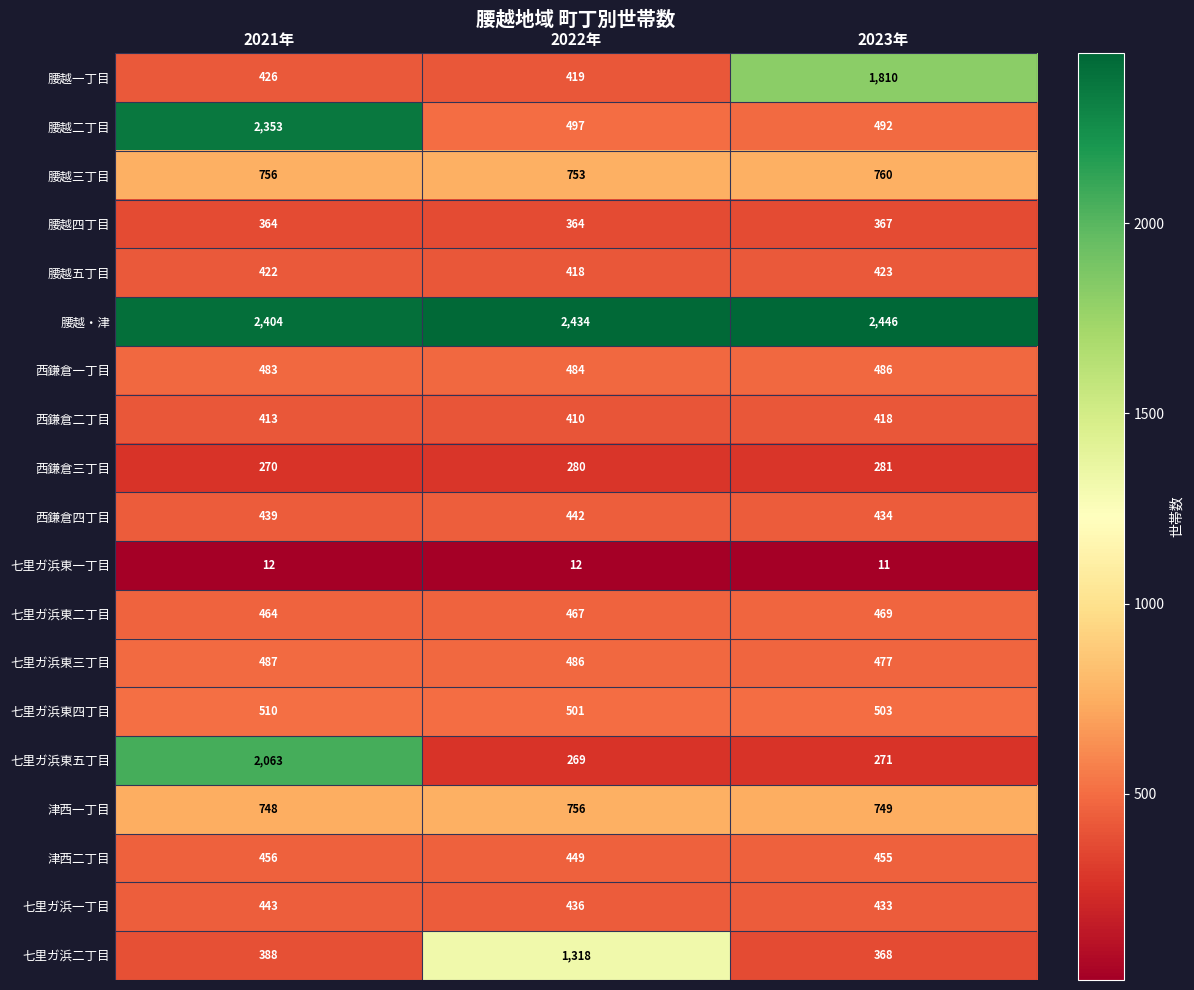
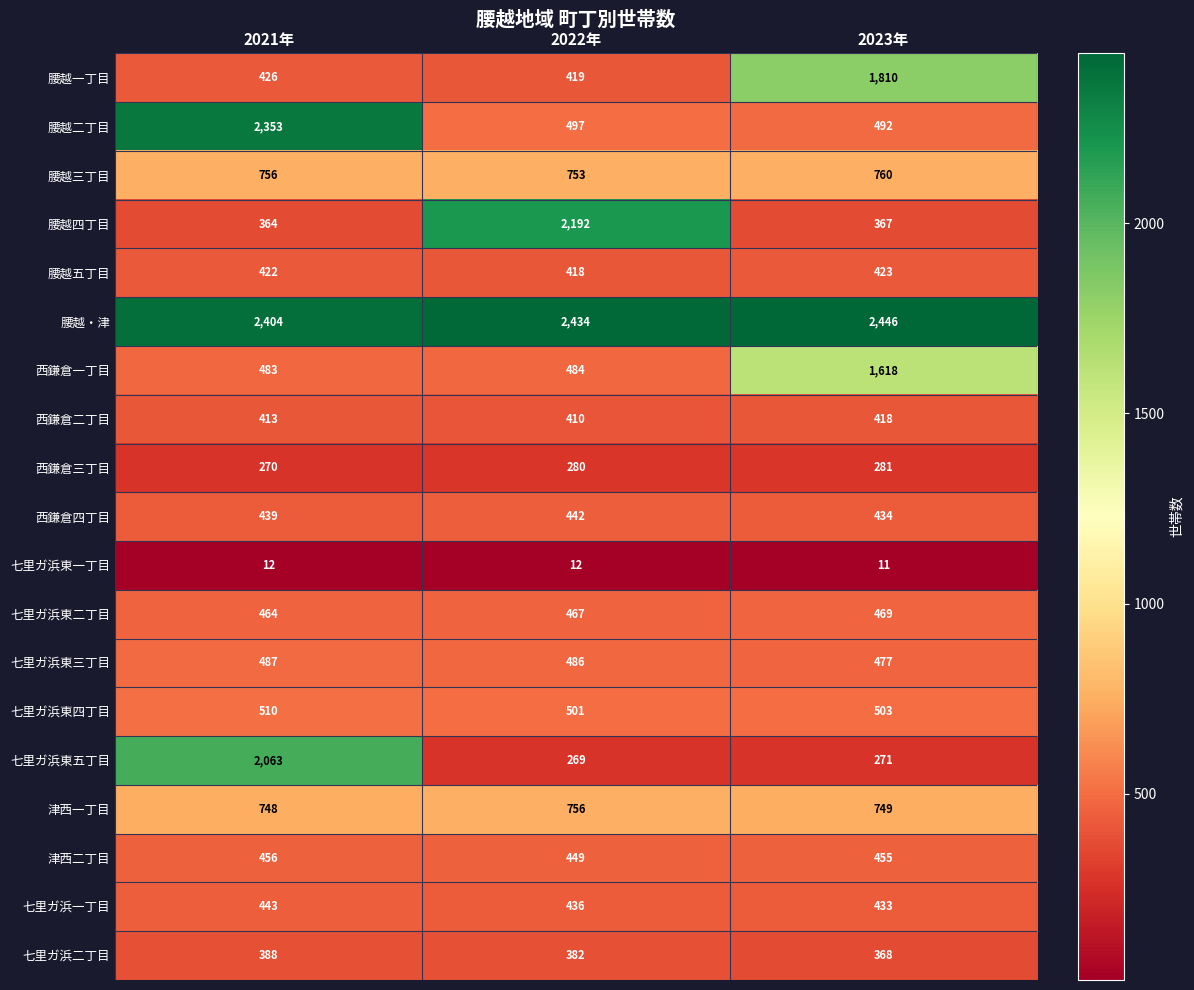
腰越四丁目, 2022年: 364 -> 2,192
西鎌倉一丁目, 2023年: 486 -> 1,618
七里ガ浜二丁目, 2022年: 1,318 -> 382
